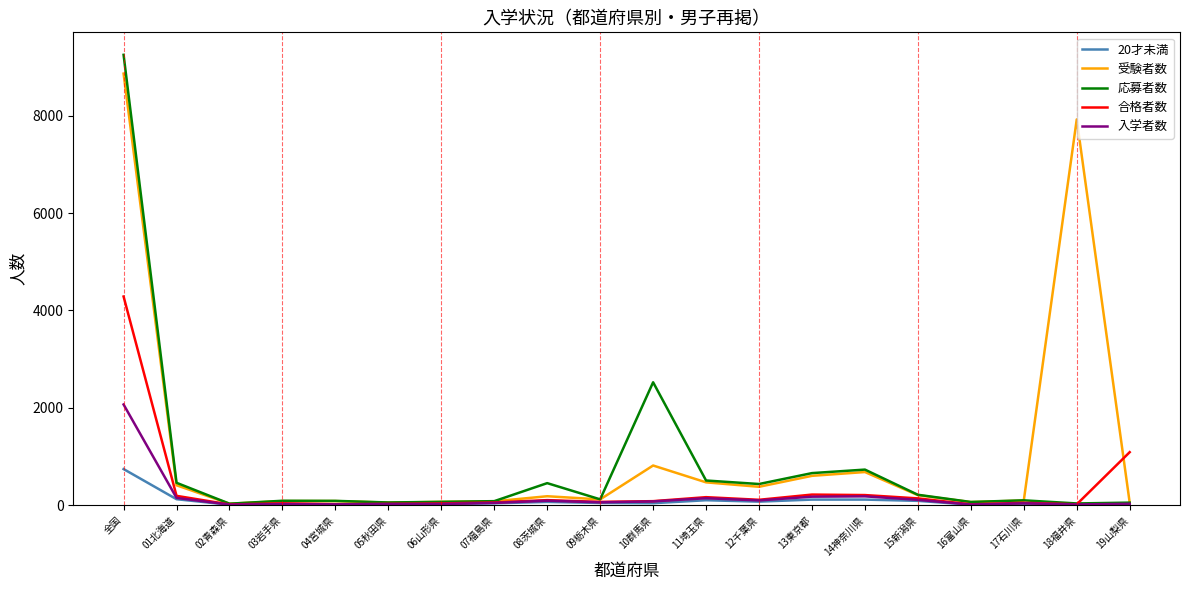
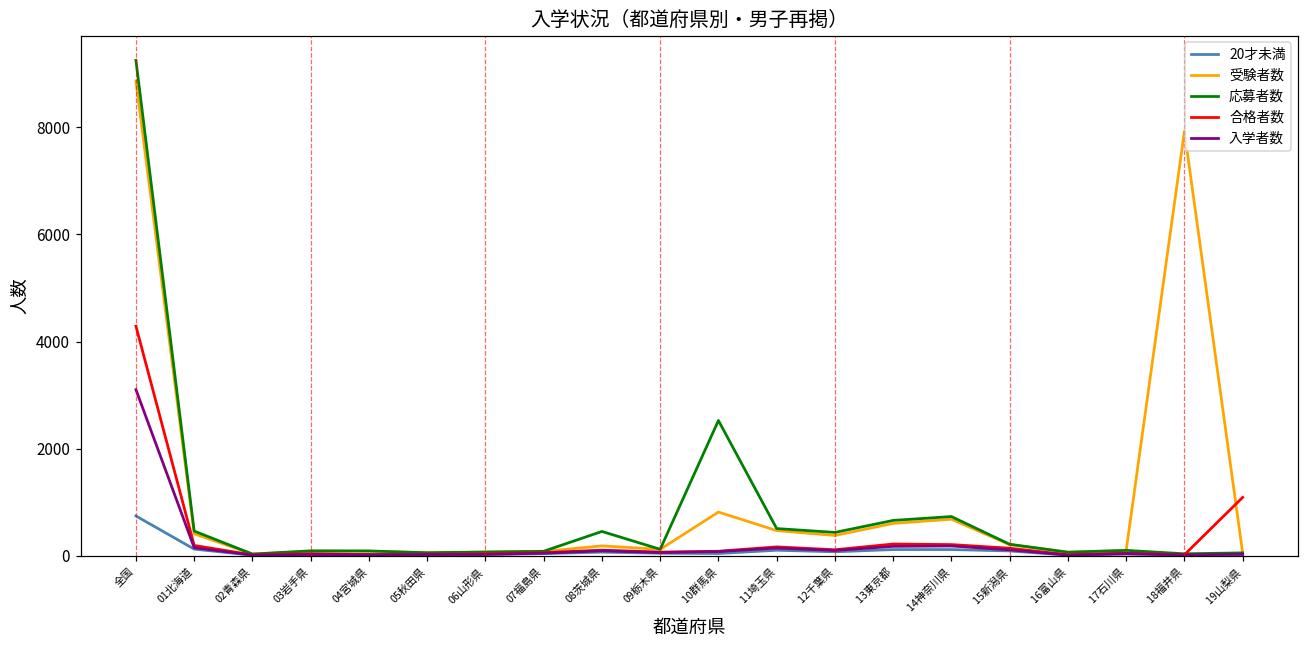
入学者数, 全国: 2100 -> 3100
